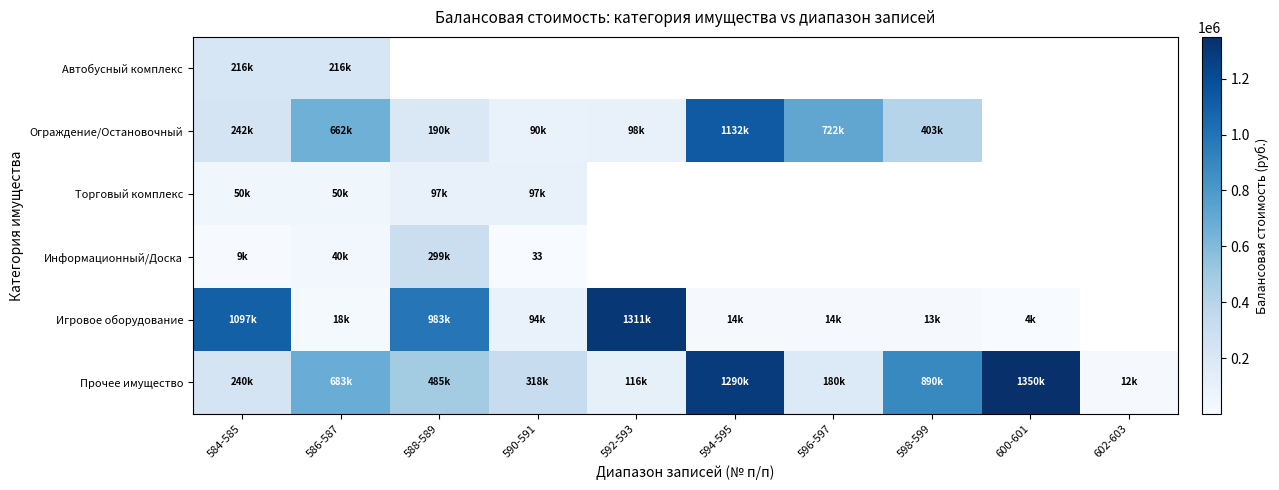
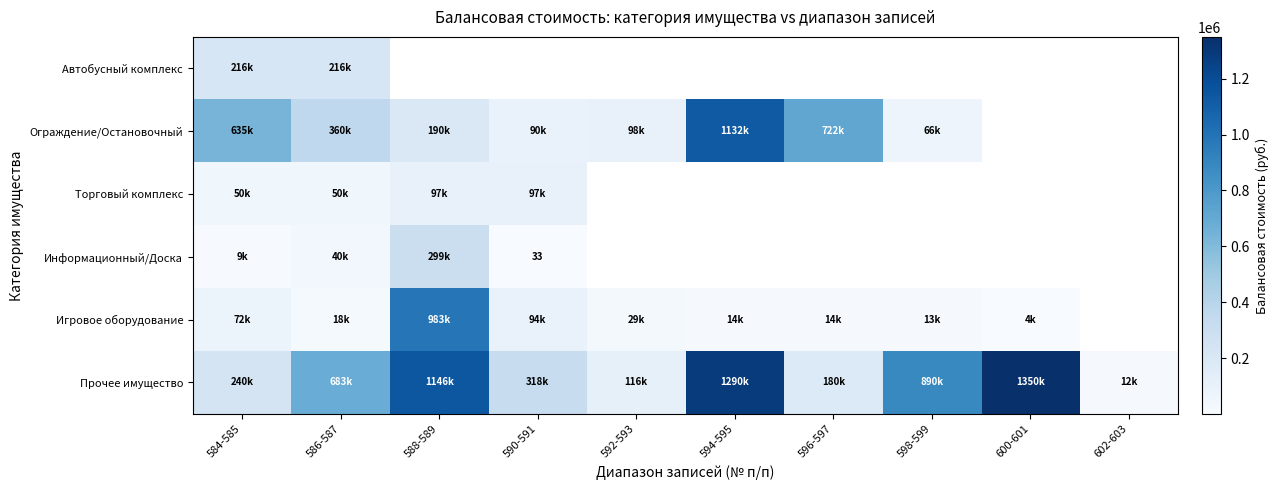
Ограждение/Остановочный, 584-585: 242k -> 635k
Ограждение/Остановочный, 586-587: 662k -> 360k
Ограждение/Остановочный, 598-599: 403k -> 66k
Игровое оборудование, 584-585: 1097k -> 72k
Игровое оборудование, 592-593: 1311k -> 29k
Прочее имущество, 588-589: 485k -> 1146k
